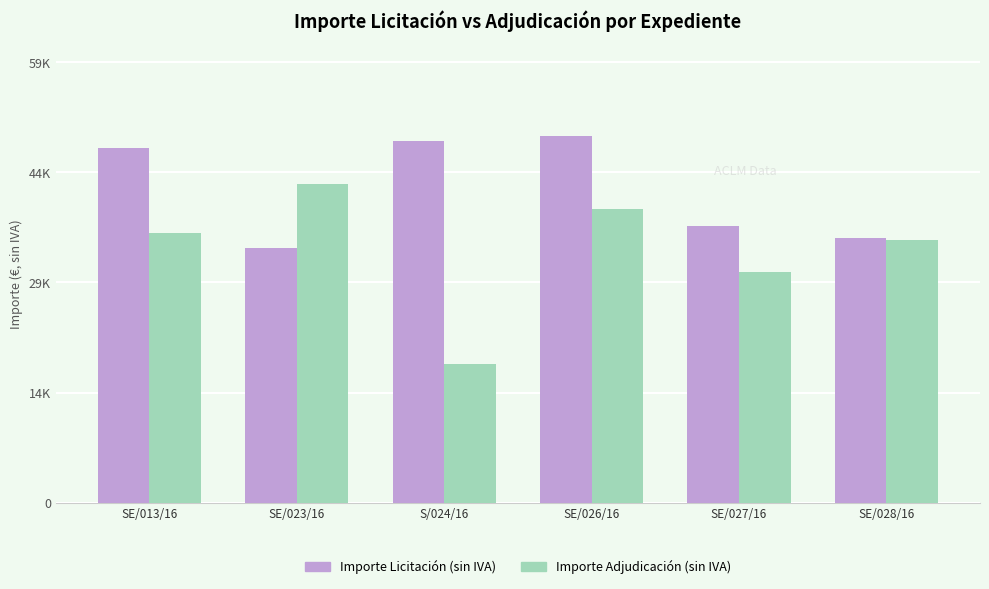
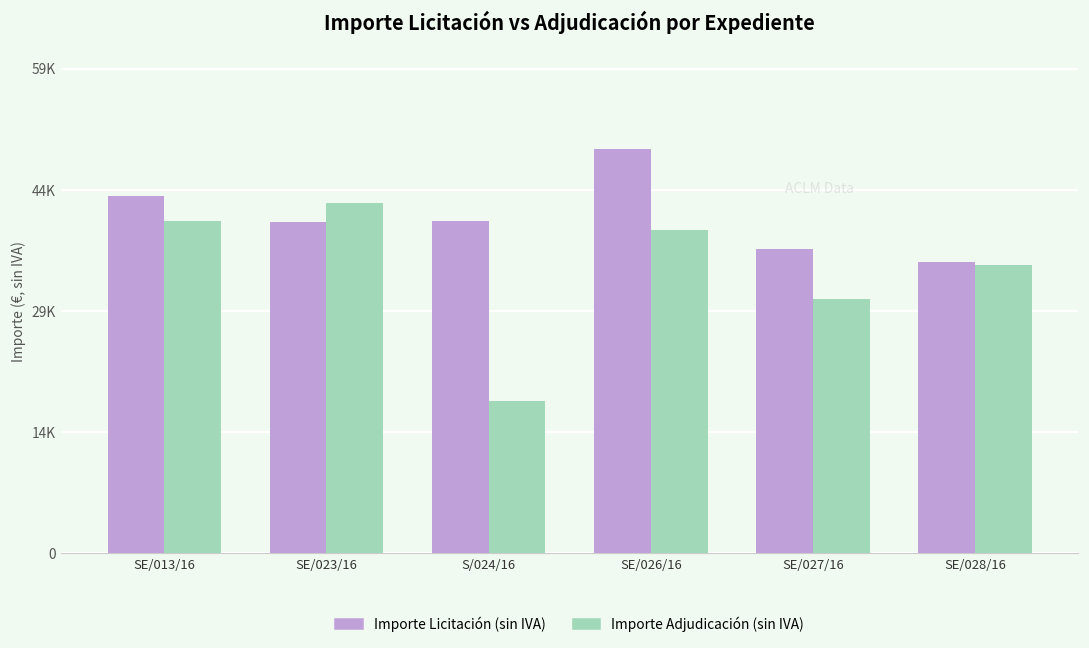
Importe Licitación (sin IVA), SE/013/16: 48000 -> 44000
Importe Adjudicación (sin IVA), SE/013/16: 36000 -> 40000
Importe Licitación (sin IVA), SE/023/16: 34000 -> 40000
Importe Licitación (sin IVA), S/024/16: 49000 -> 41000
